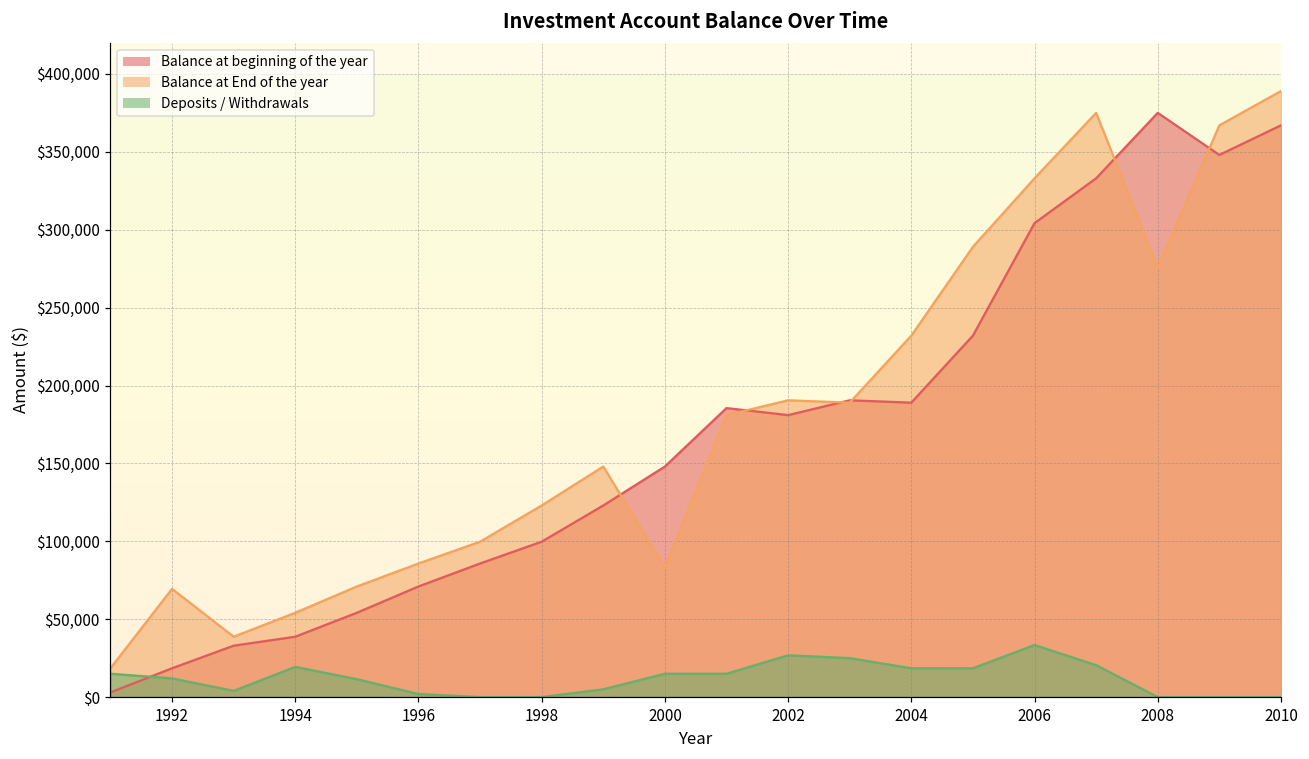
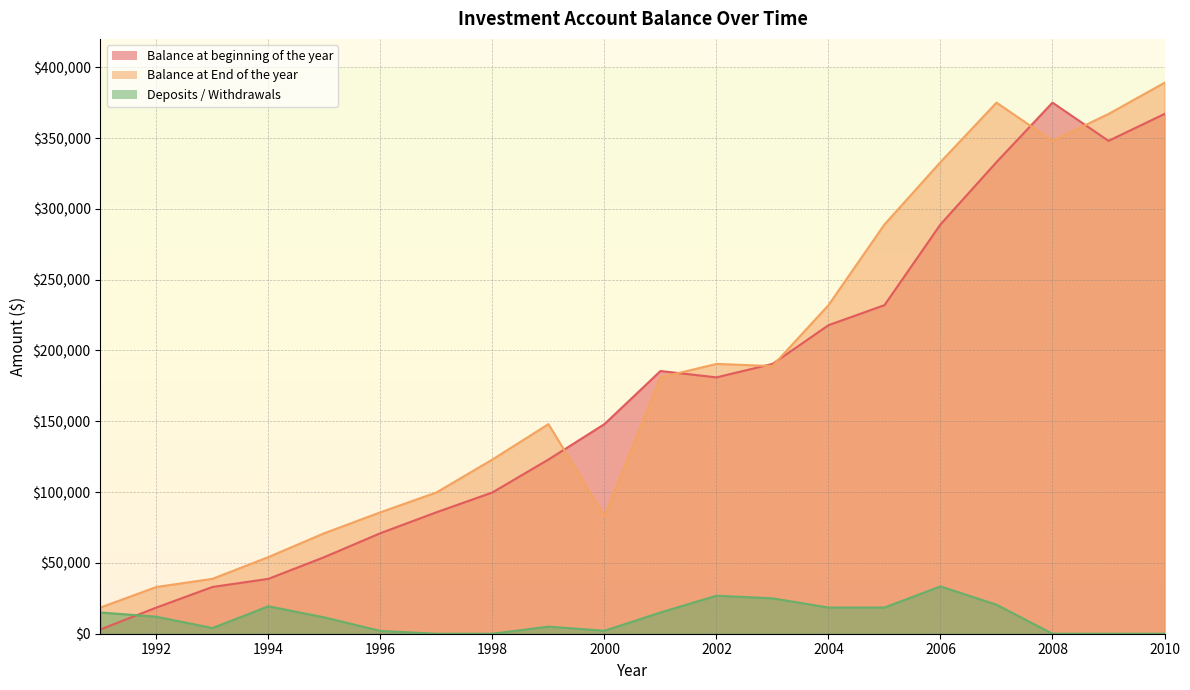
Balance at End of the year, 1992: $69,000 -> $33,000
Deposits / Withdrawals, 2000: $15,000 -> $2,000
Balance at beginning of the year, 2004: $189,000 -> $218,000
Balance at beginning of the year, 2006: $304,000 -> $289,000
Balance at End of the year, 2008: $276,000 -> $348,000
